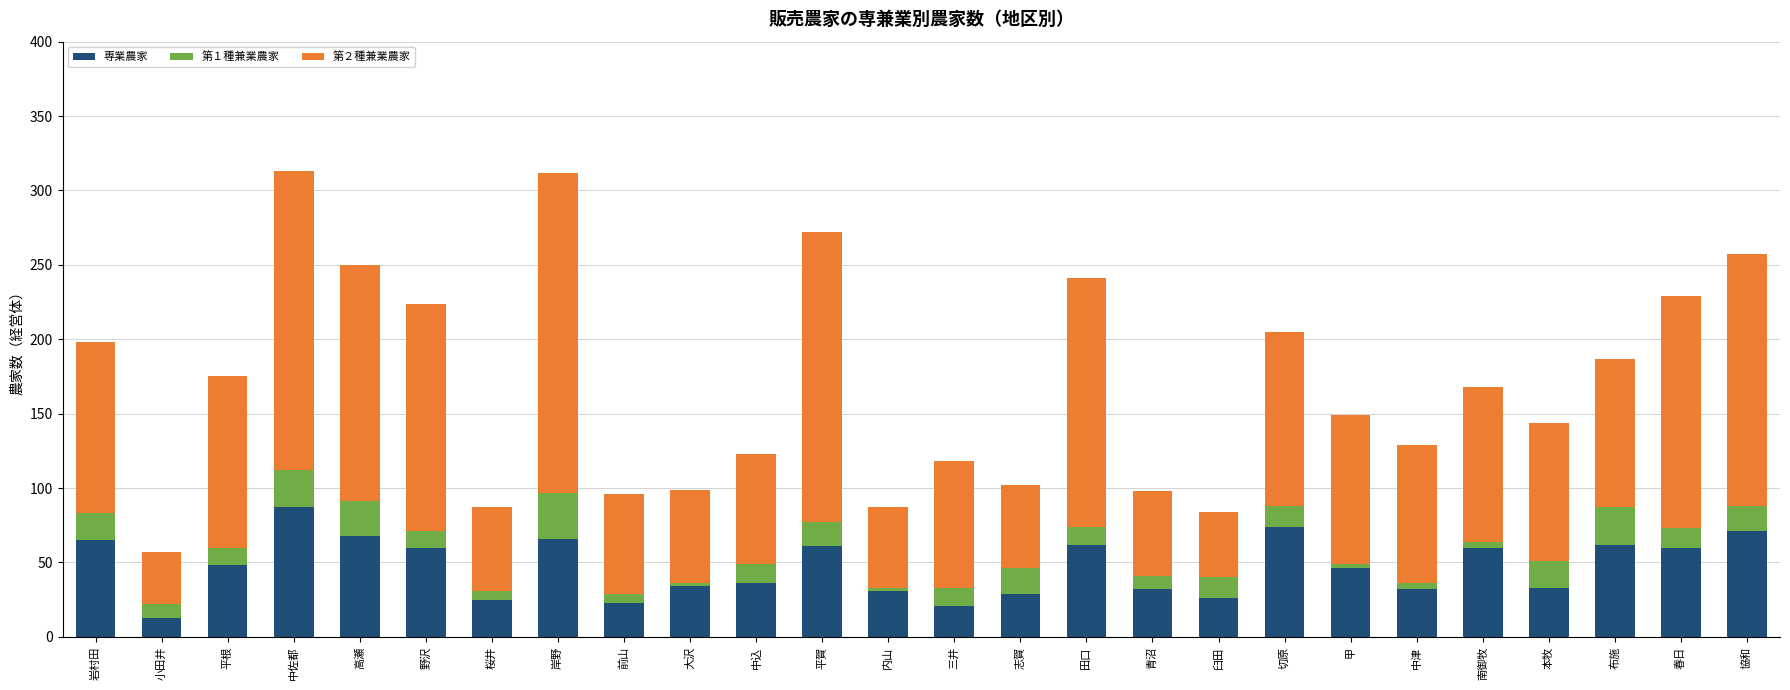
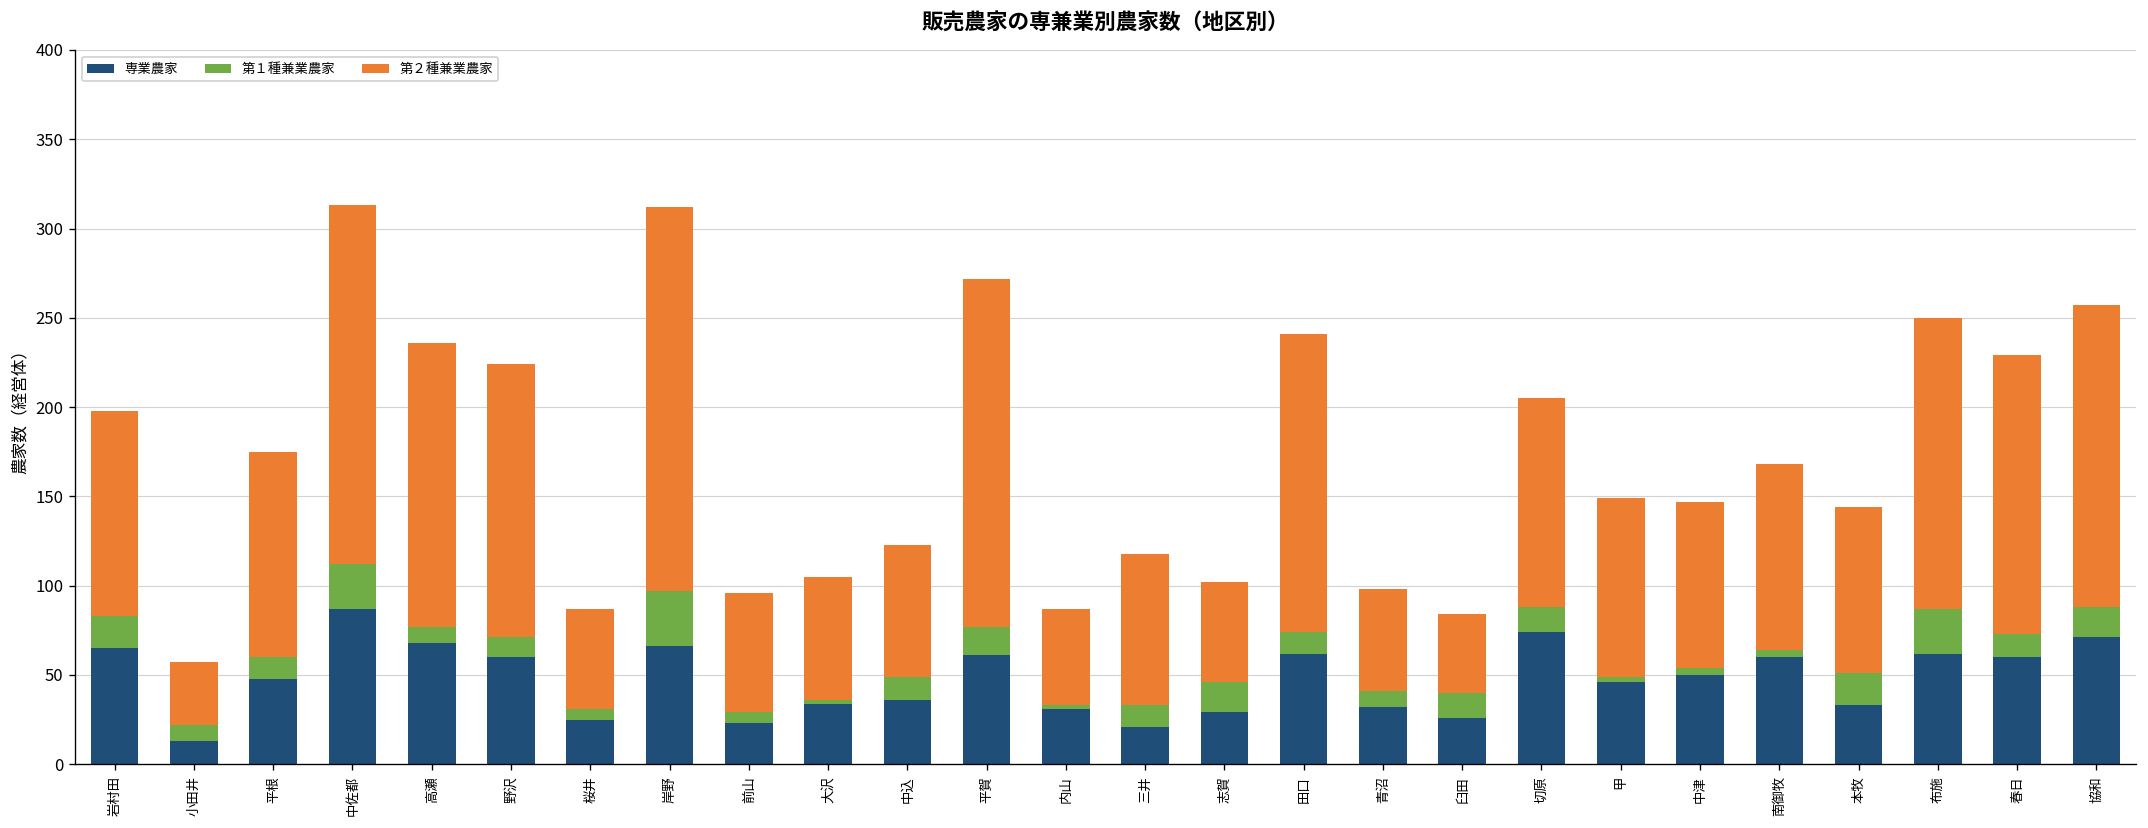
第１種兼業農家, 高瀬: 23 -> 9
第２種兼業農家, 大沢: 63 -> 69
専業農家, 中津: 32 -> 50
第２種兼業農家, 布施: 100 -> 163
